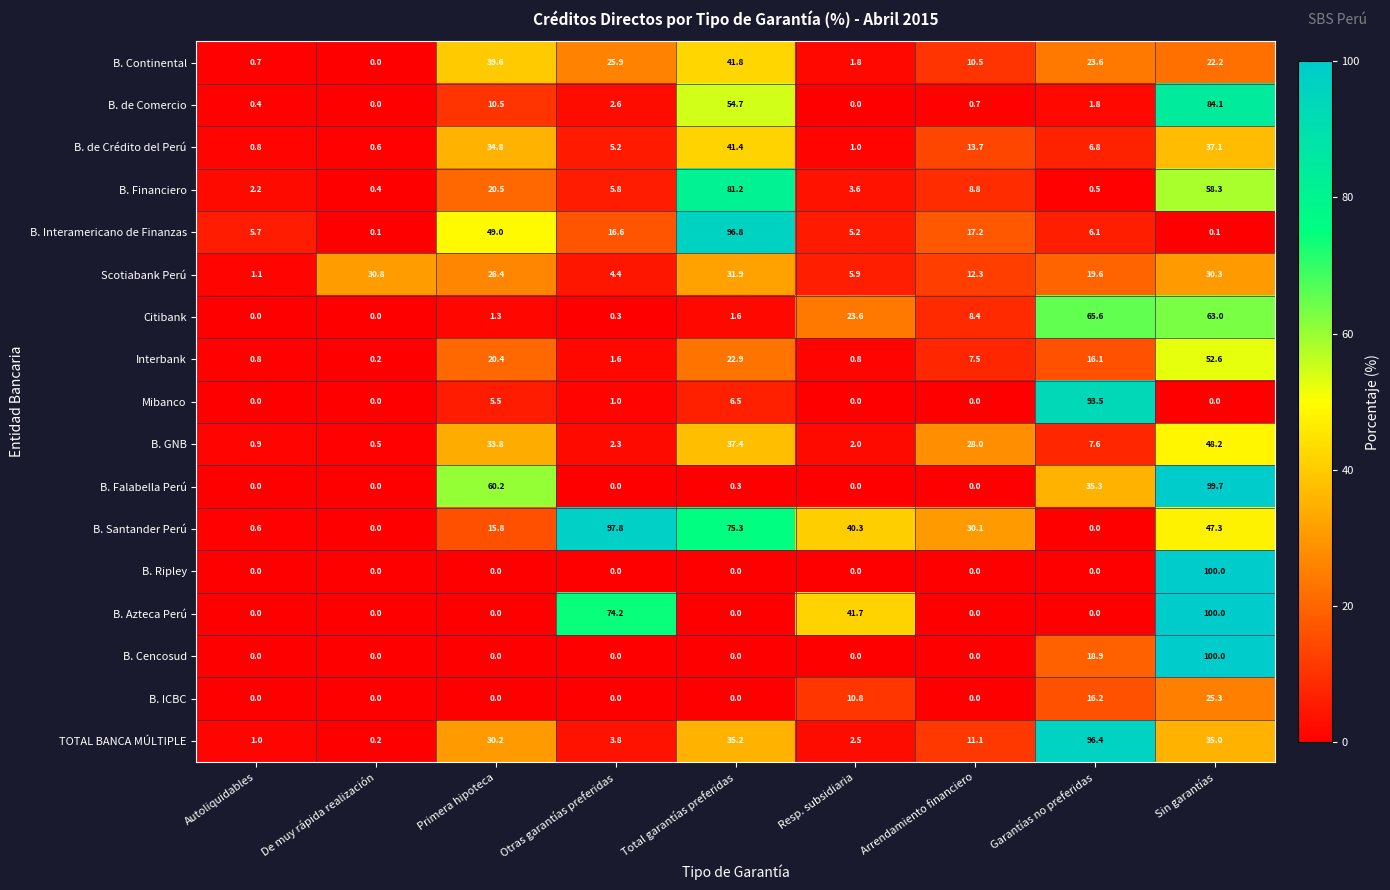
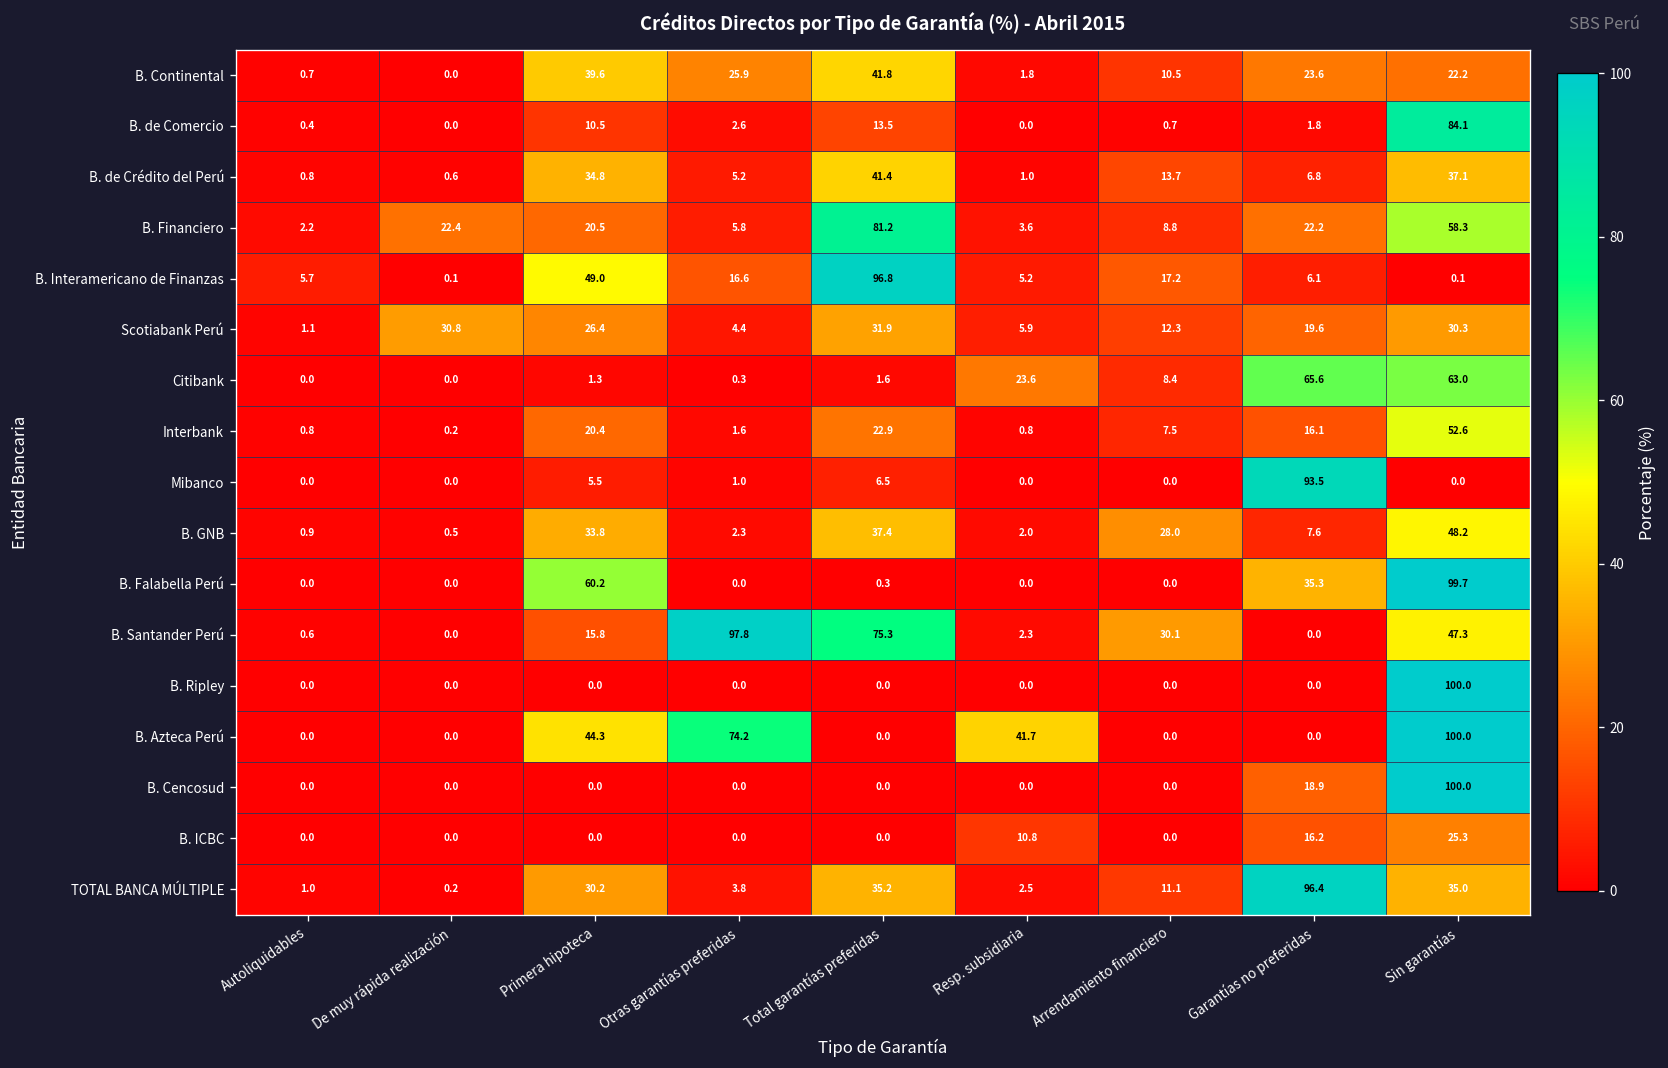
B. de Comercio, Total garantías preferidas: 54.7 -> 13.5
B. Financiero, De muy rápida realización: 0.4 -> 22.4
B. Financiero, Garantías no preferidas: 0.5 -> 22.2
B. Santander Perú, Resp. subsidiaria: 40.3 -> 2.3
B. Azteca Perú, Primera hipoteca: 0.0 -> 44.3
